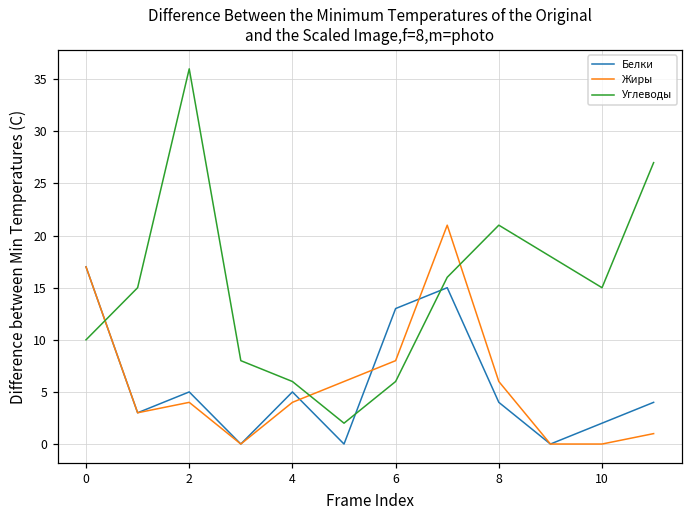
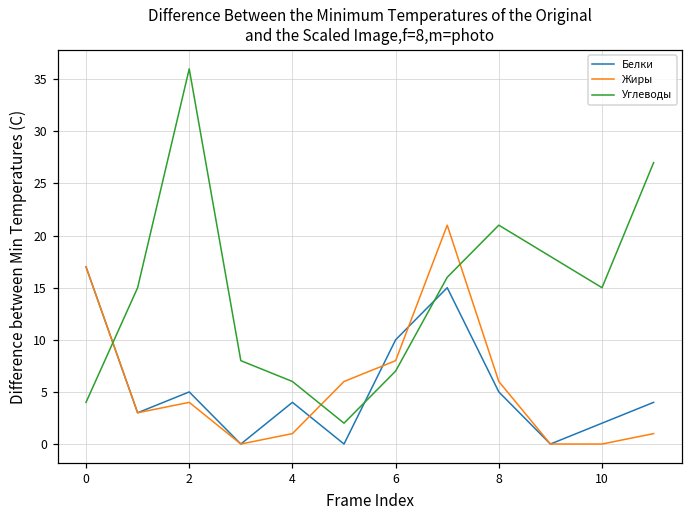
Углеводы, 0: 10 -> 4
Белки, 4: 5 -> 4
Жиры, 4: 4 -> 1
Белки, 6: 13 -> 10
Углеводы, 6: 6 -> 7
Белки, 8: 4 -> 5
